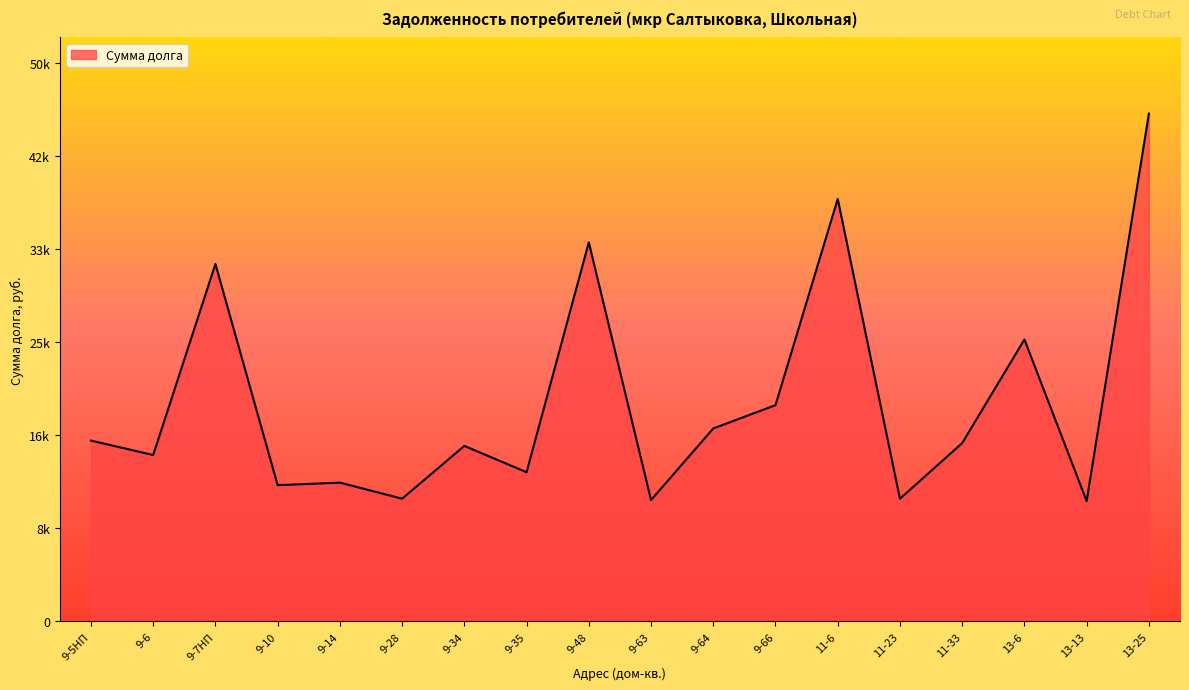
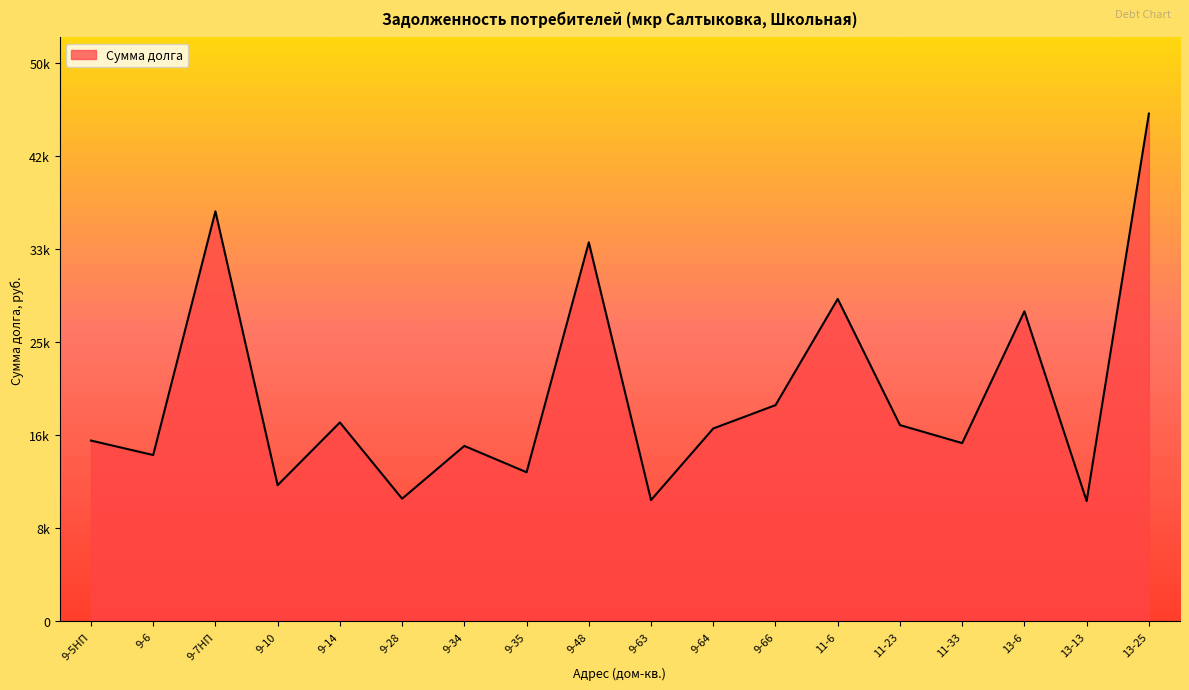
9-7НП: 32600 -> 37400
9-14: 12700 -> 18200
11-6: 38500 -> 29400
11-23: 11200 -> 17900
13-6: 25700 -> 28300
